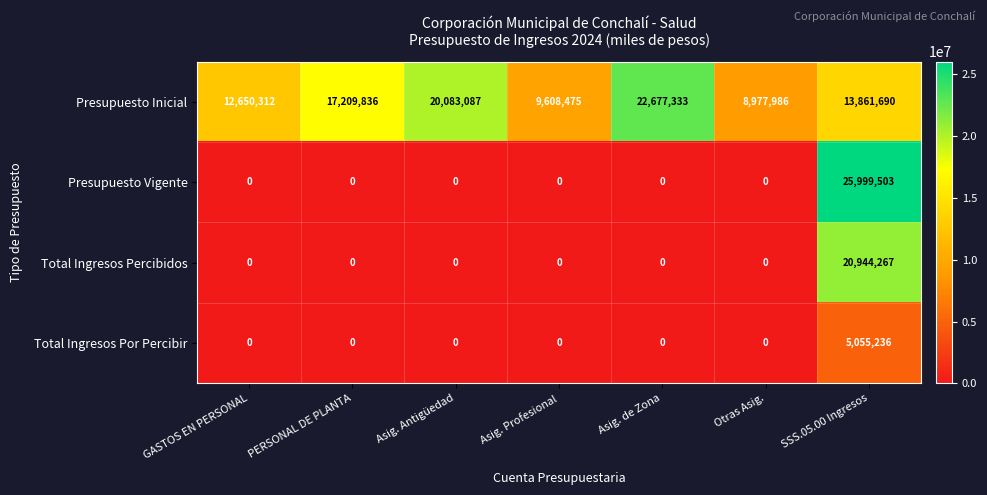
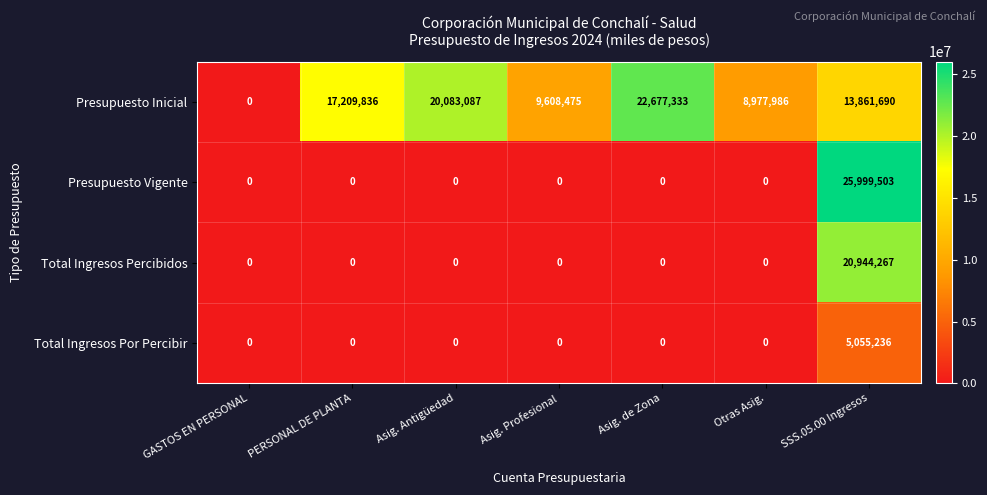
Presupuesto Inicial, GASTOS EN PERSONAL: 12,650,312 -> 0
